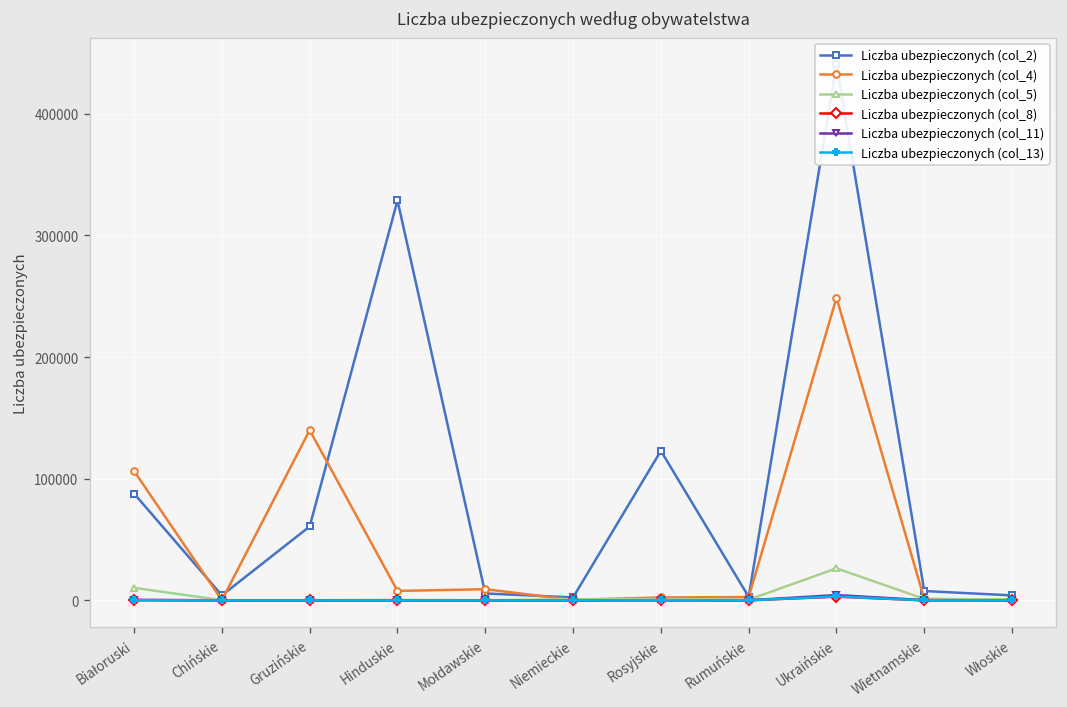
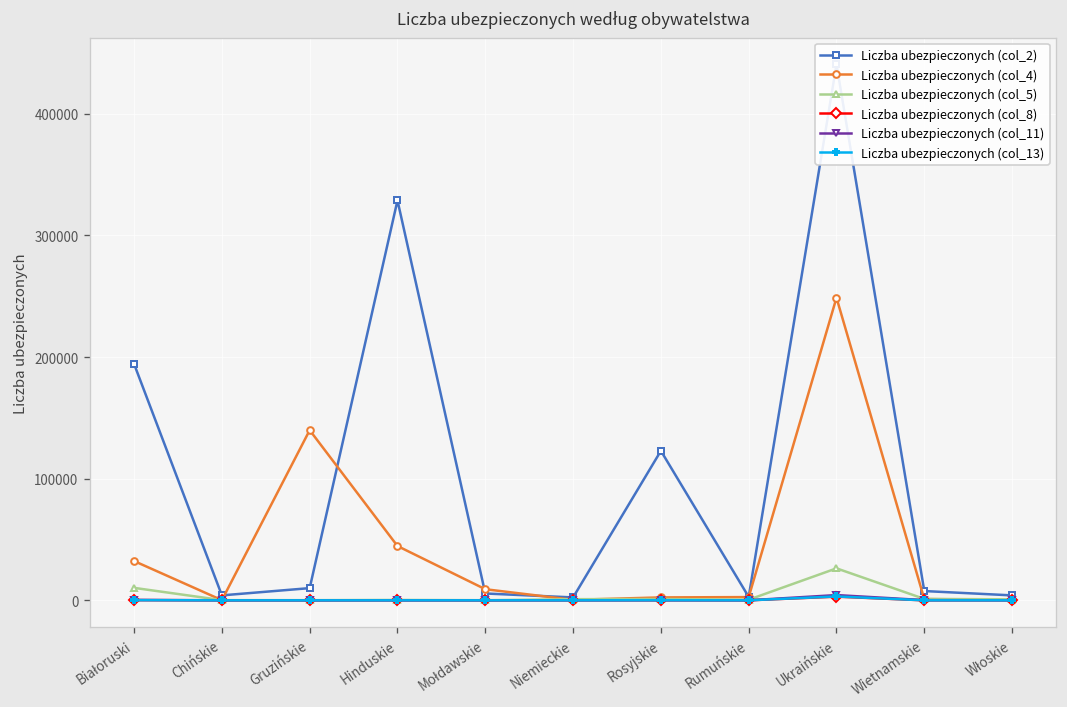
Liczba ubezpieczonych (col_2), Białoruski: 88000 -> 194000
Liczba ubezpieczonych (col_4), Białoruski: 106000 -> 32000
Liczba ubezpieczonych (col_2), Gruzińskie: 61000 -> 10000
Liczba ubezpieczonych (col_4), Hinduskie: 8000 -> 45000
